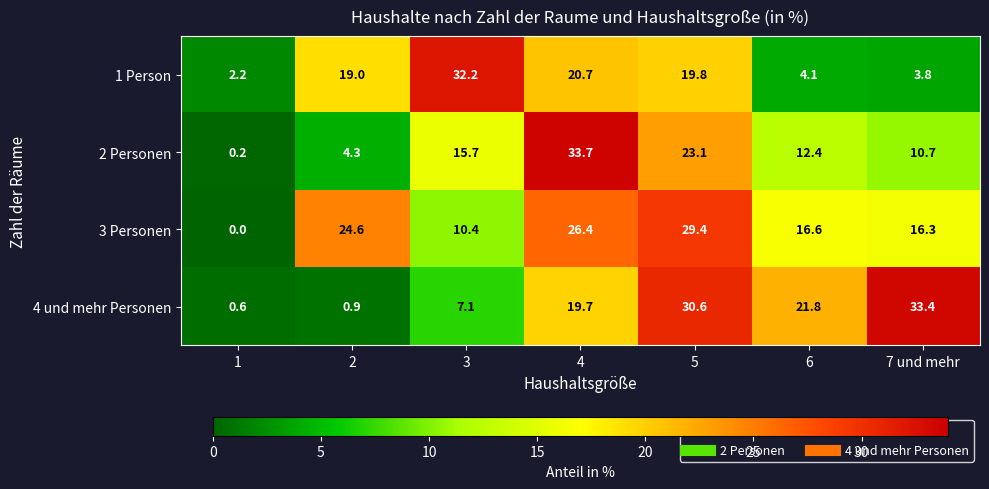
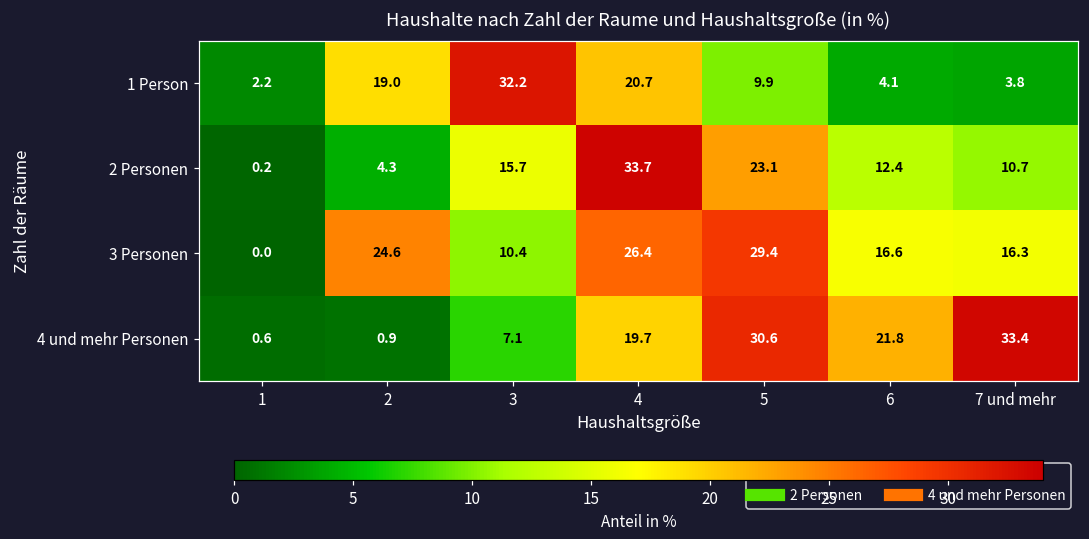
1 Person, 5: 19.8 -> 9.9
